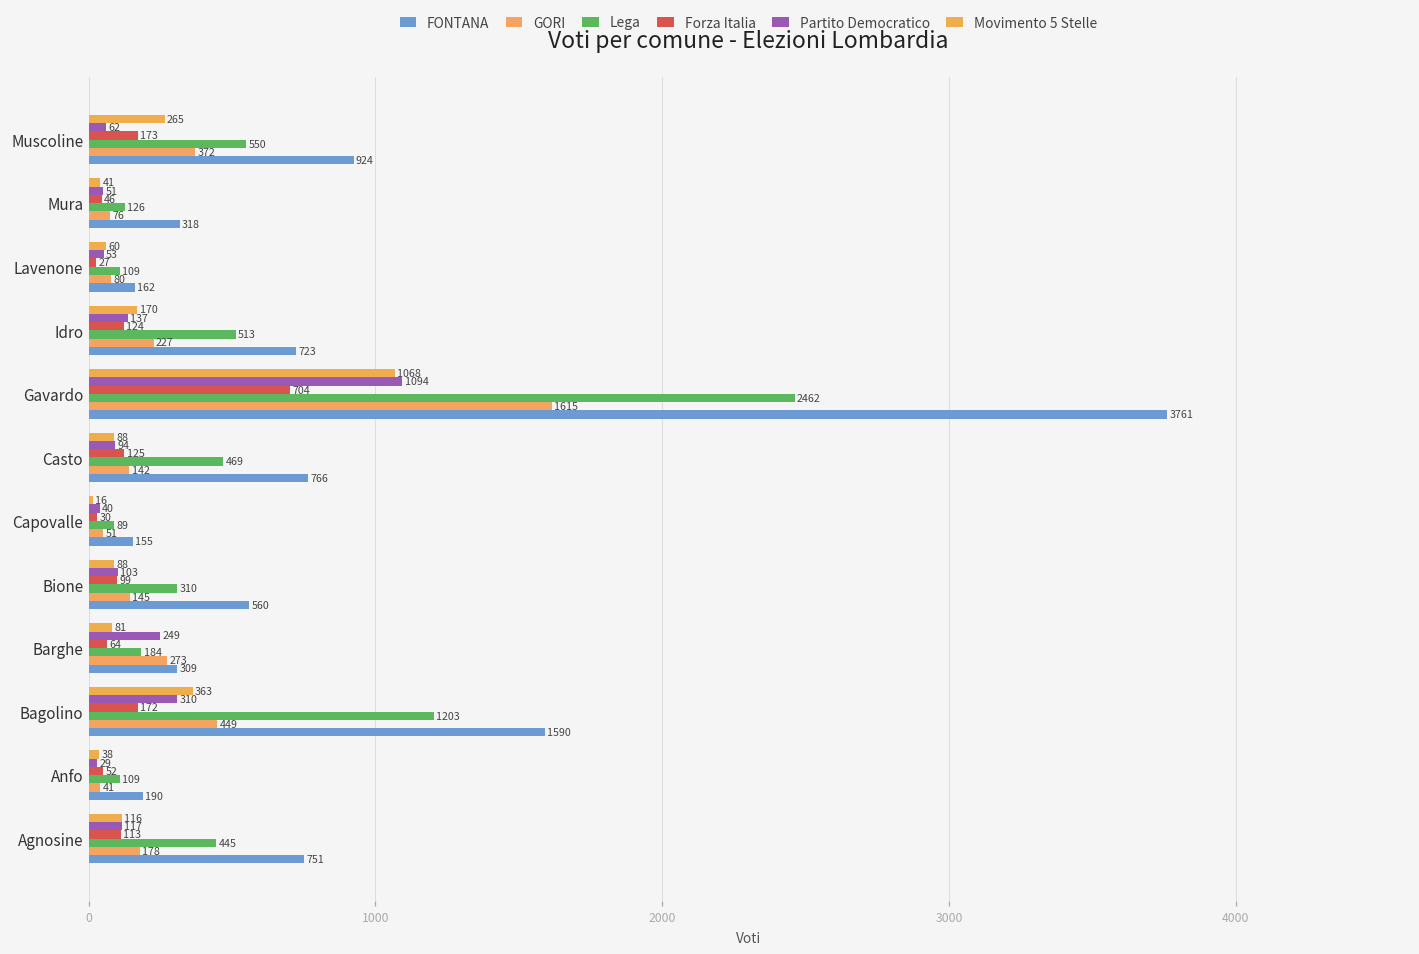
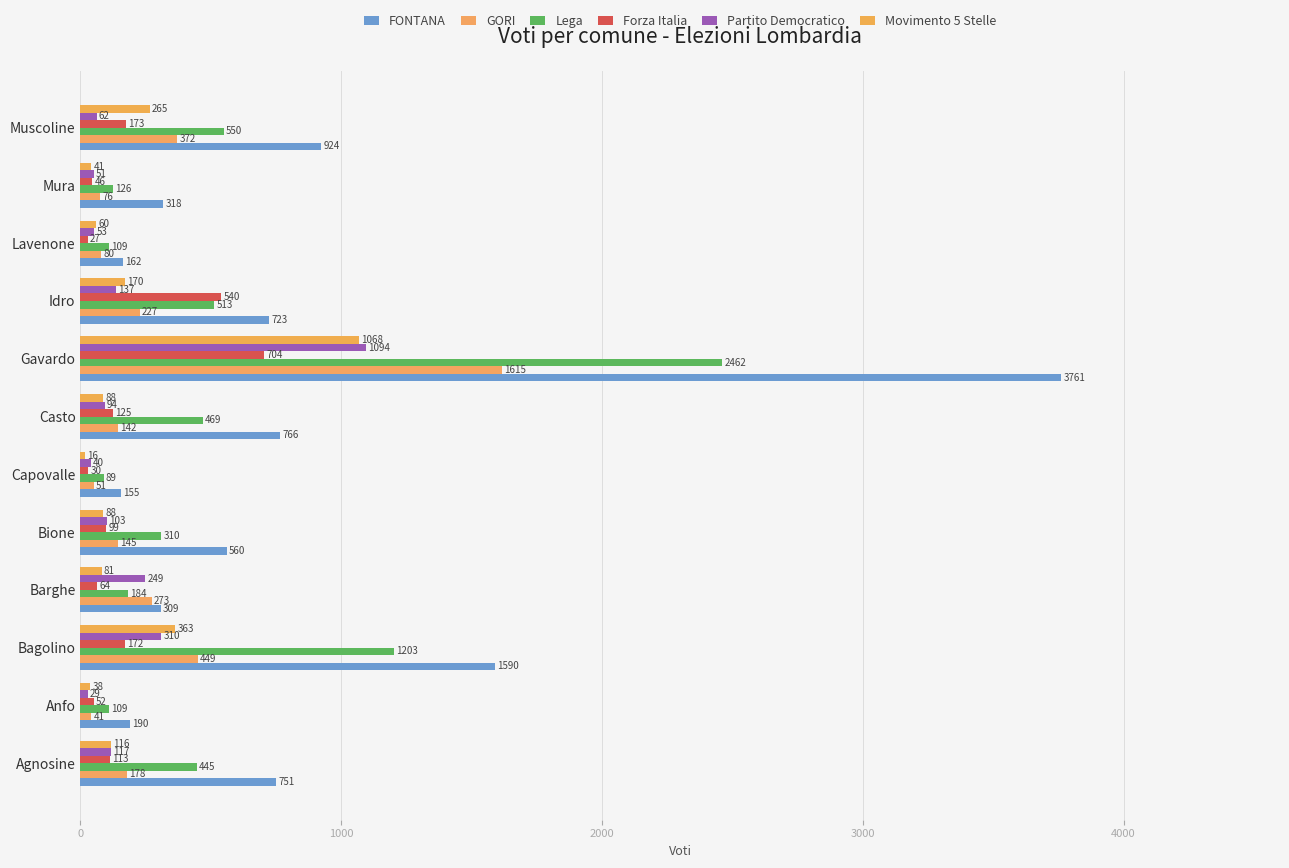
Forza Italia, Idro: 124 -> 540
